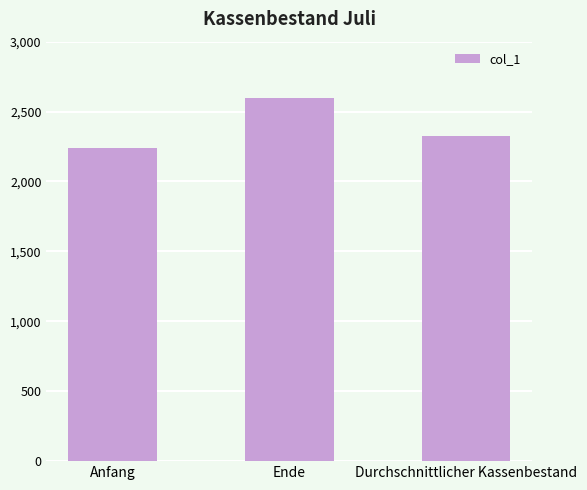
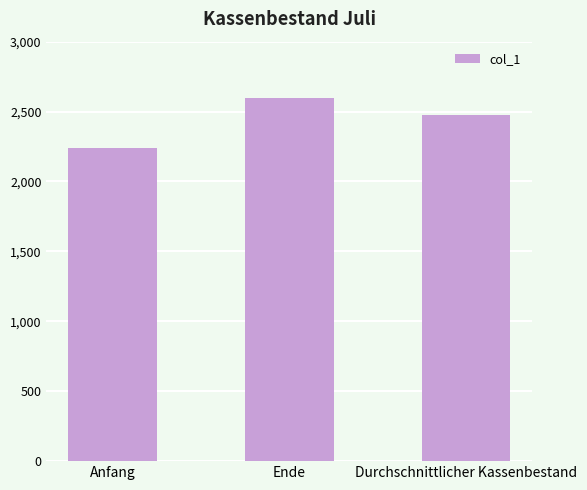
Durchschnittlicher Kassenbestand: 2,330 -> 2,480
